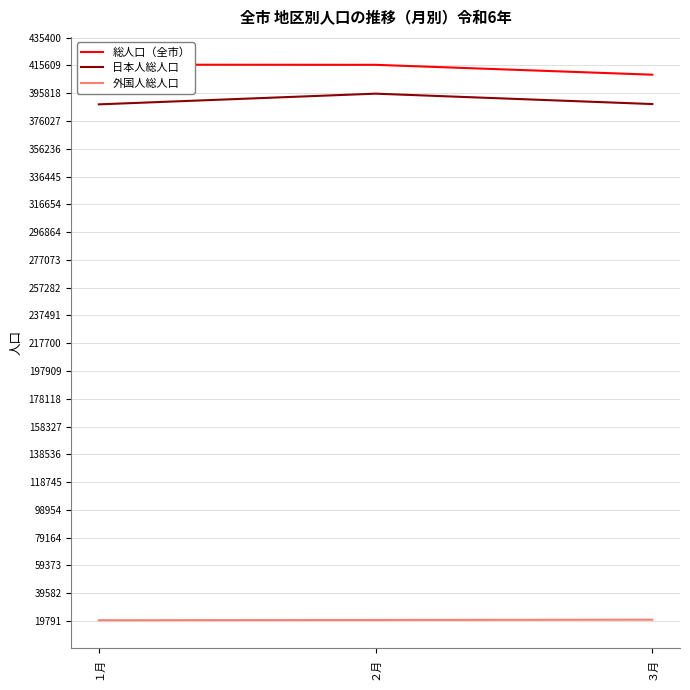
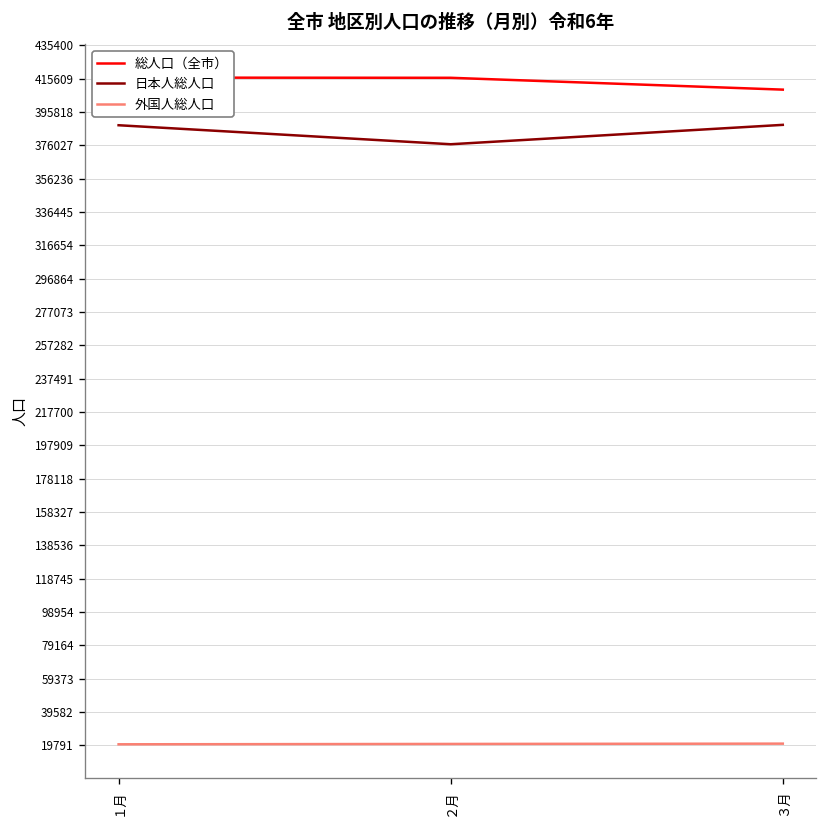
日本人総人口, ２月: 395000 -> 377000
